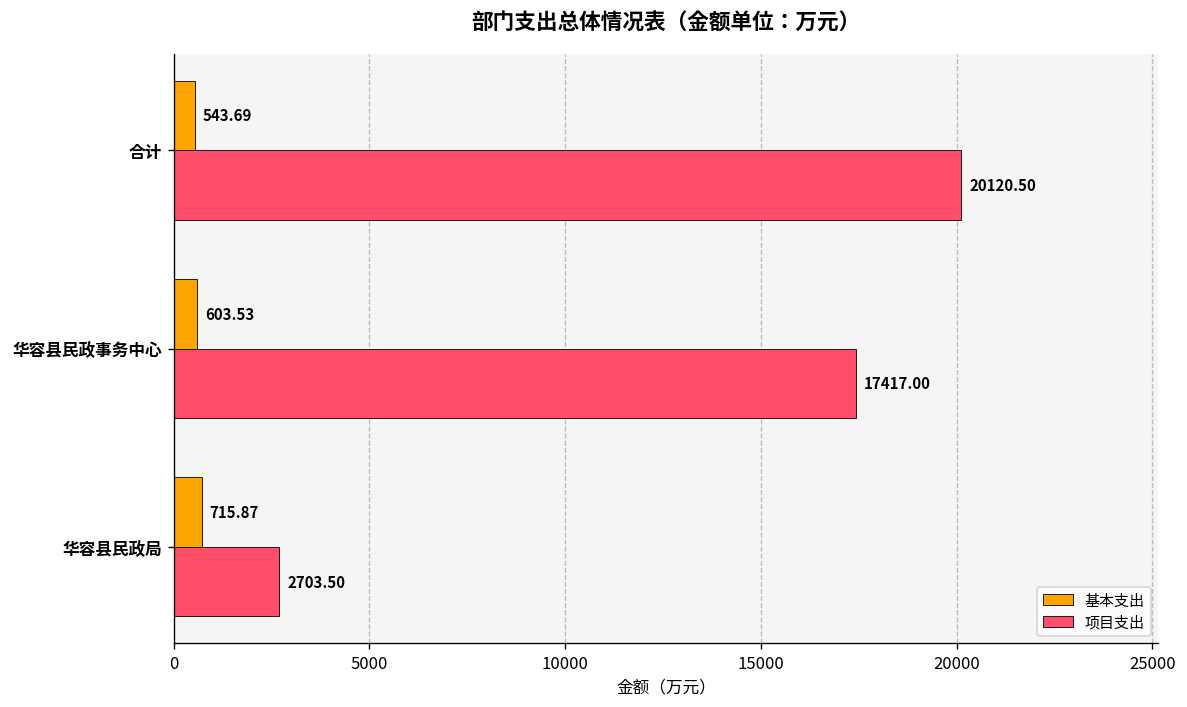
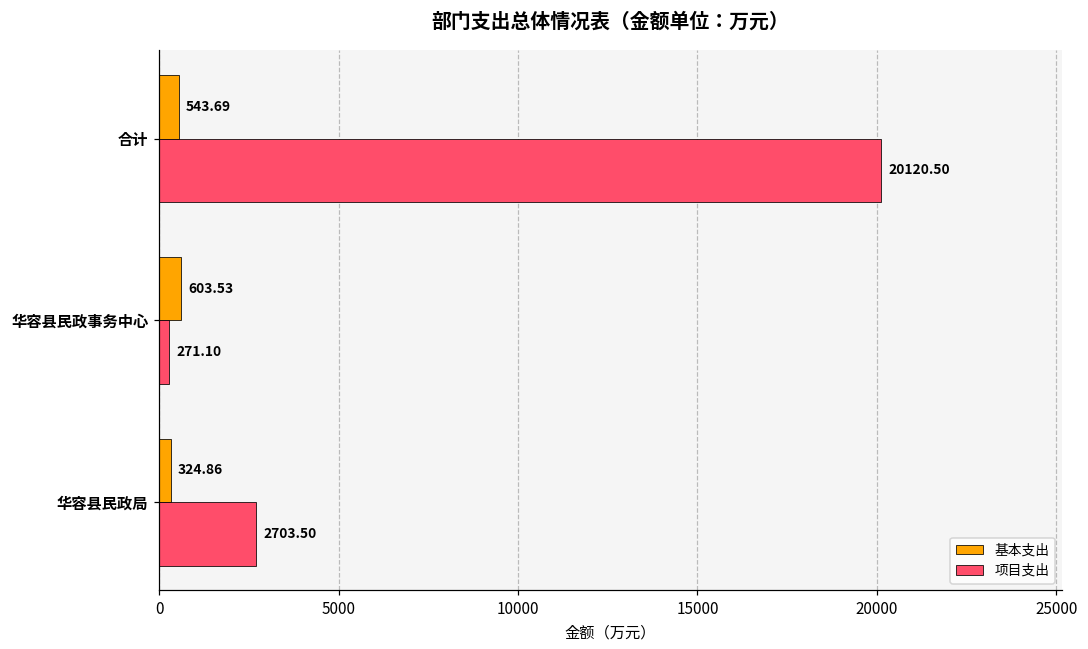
项目支出, 华容县民政事务中心: 17417.00 -> 271.10
基本支出, 华容县民政局: 715.87 -> 324.86
